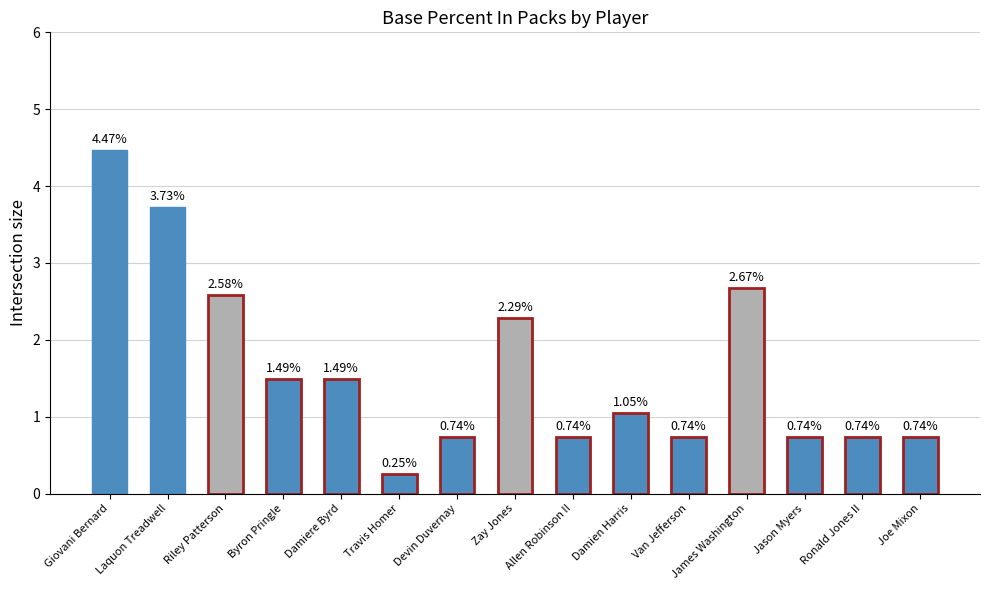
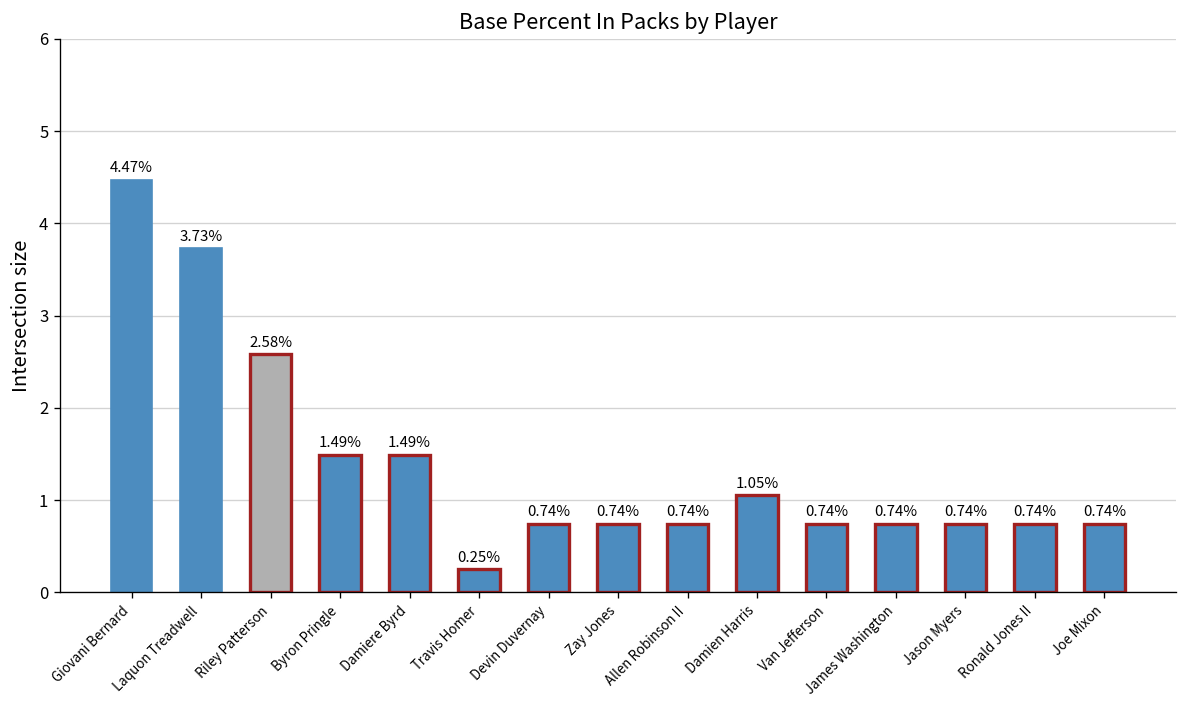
Zay Jones: 2.29% -> 0.74%
James Washington: 2.67% -> 0.74%
